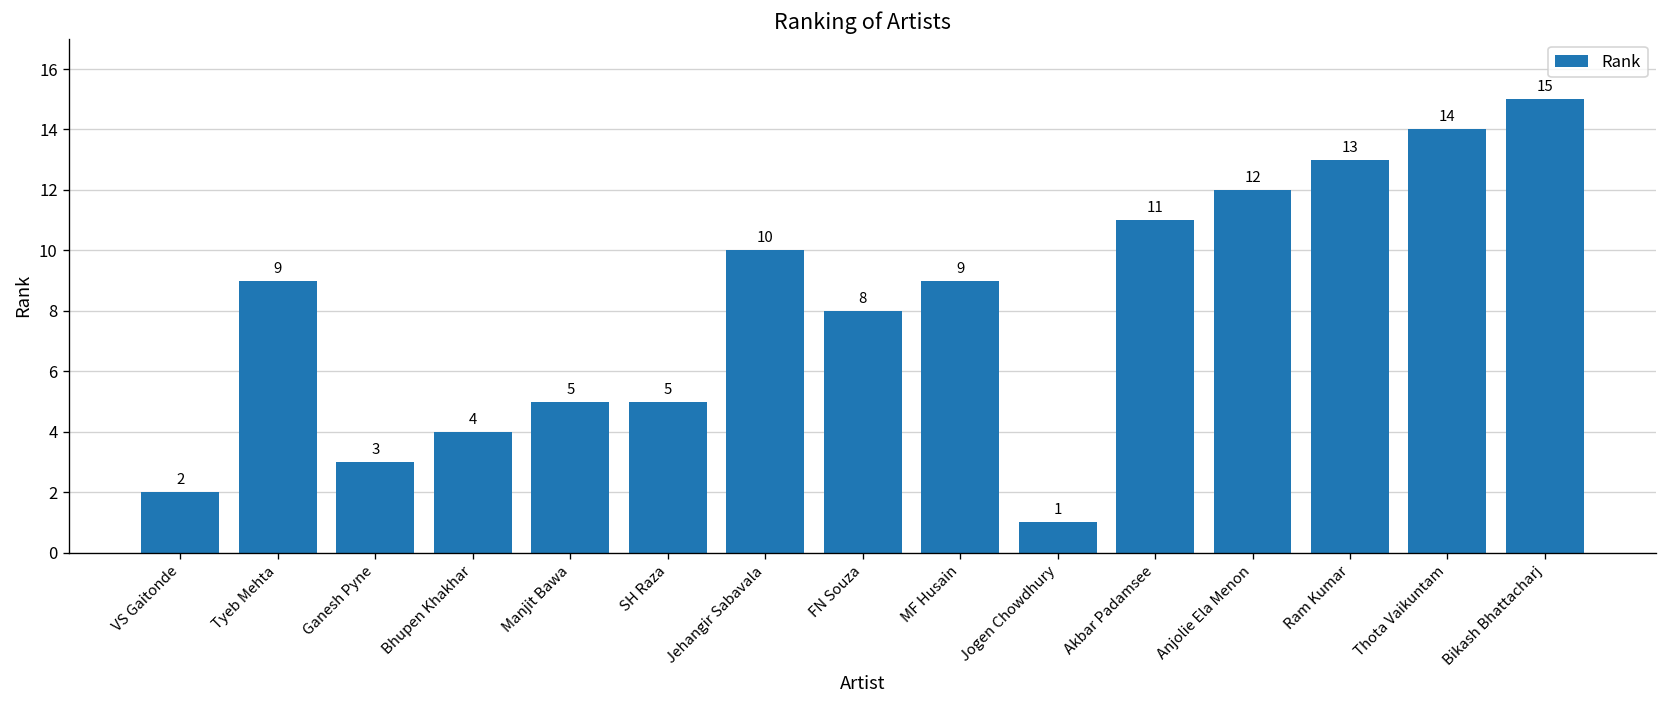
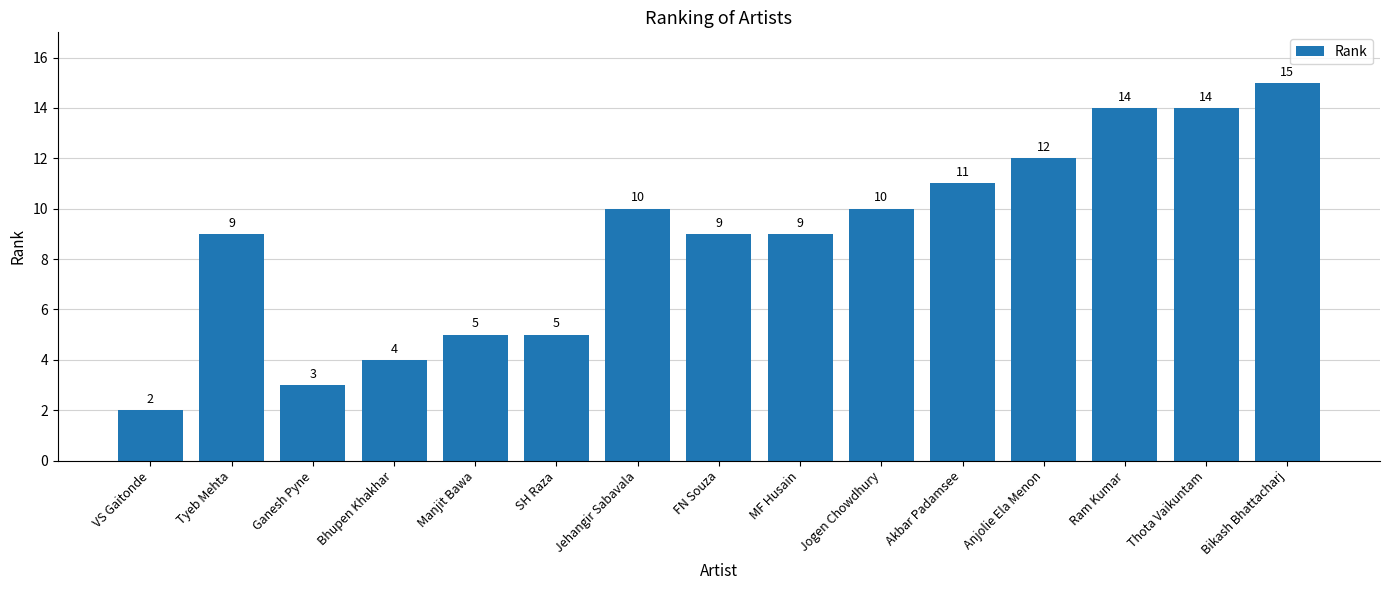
FN Souza: 8 -> 9
Jogen Chowdhury: 1 -> 10
Ram Kumar: 13 -> 14
